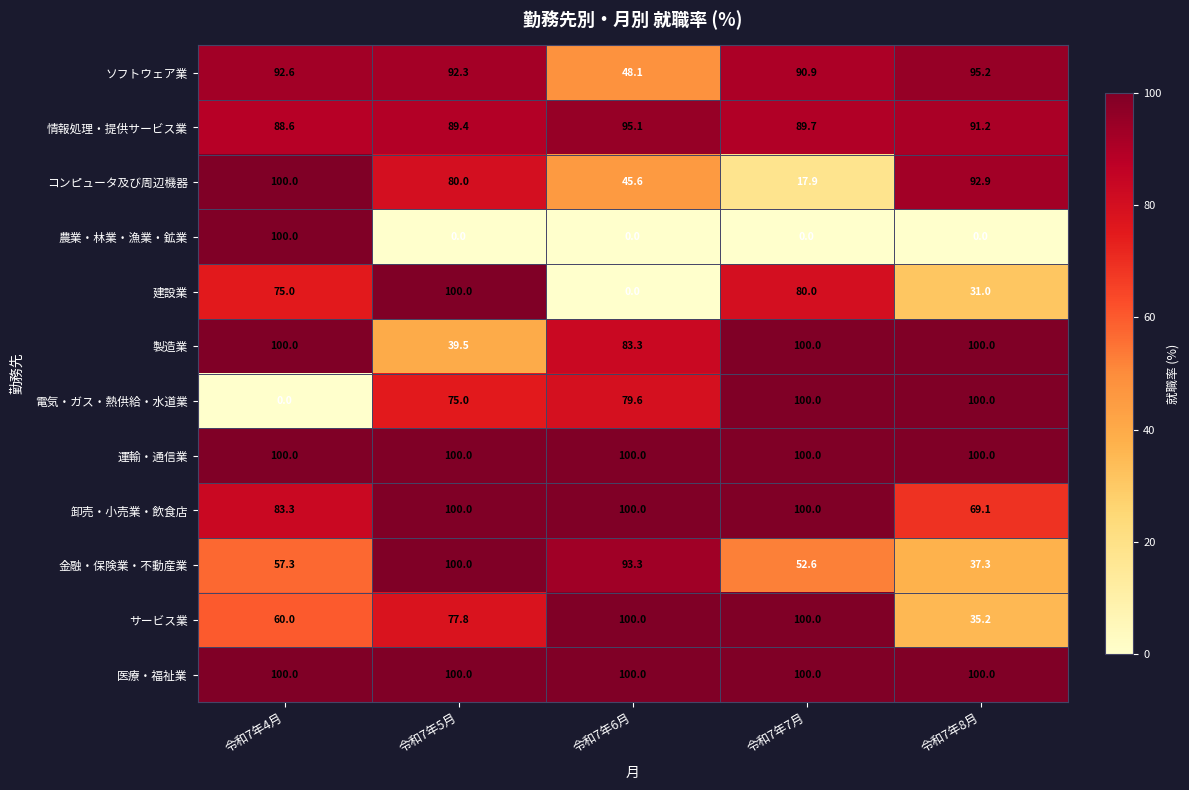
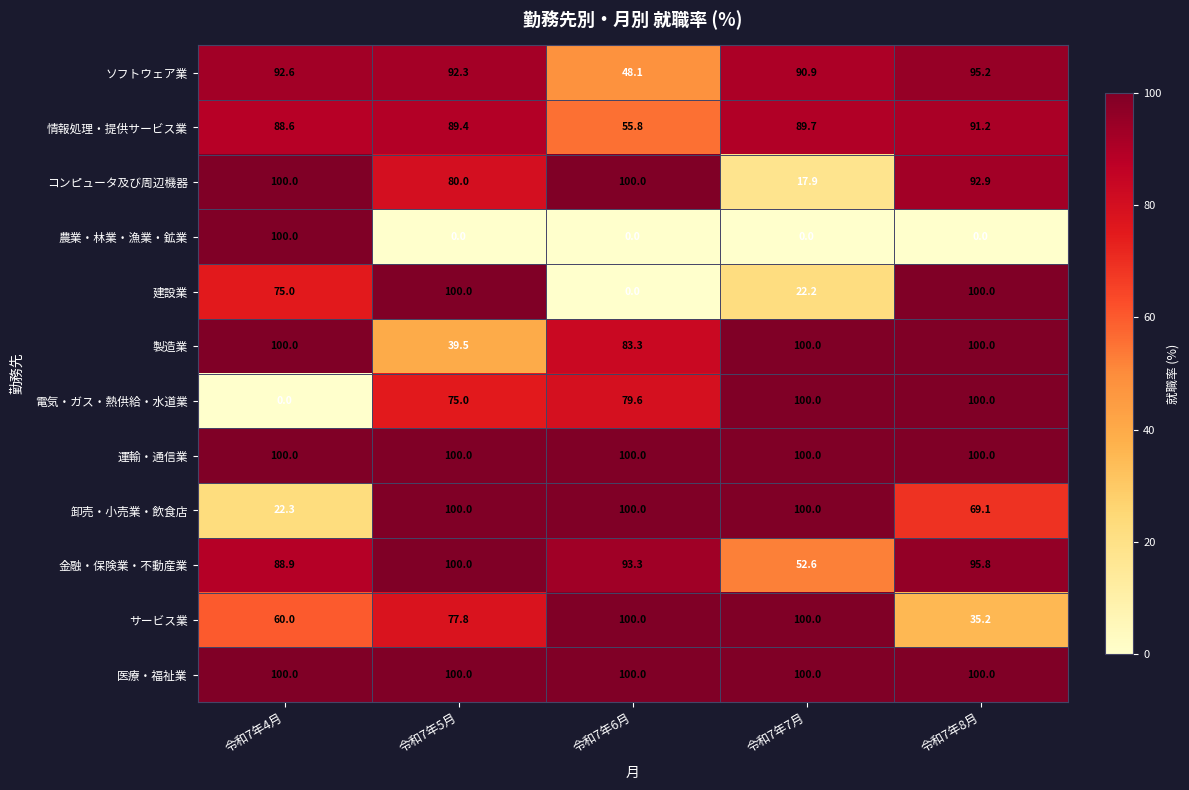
情報処理・提供サービス業, 令和7年6月: 95.1 -> 55.8
コンピュータ及び周辺機器, 令和7年6月: 45.6 -> 100.0
建設業, 令和7年7月: 80.0 -> 22.2
建設業, 令和7年8月: 31.0 -> 100.0
卸売・小売業・飲食店, 令和7年4月: 83.3 -> 22.3
金融・保険業・不動産業, 令和7年4月: 57.3 -> 88.9
金融・保険業・不動産業, 令和7年8月: 37.3 -> 95.8
